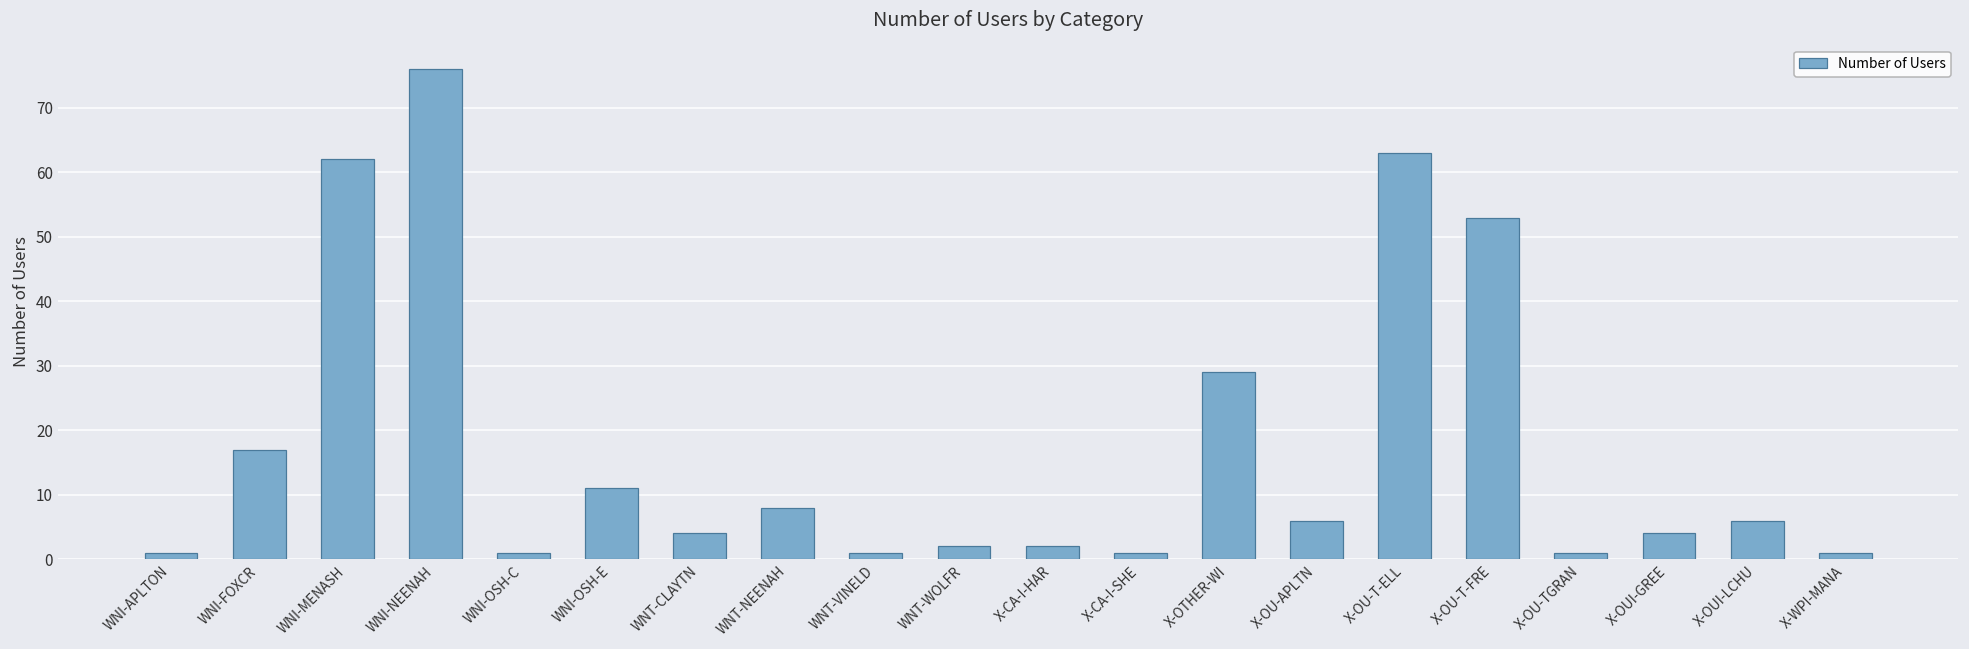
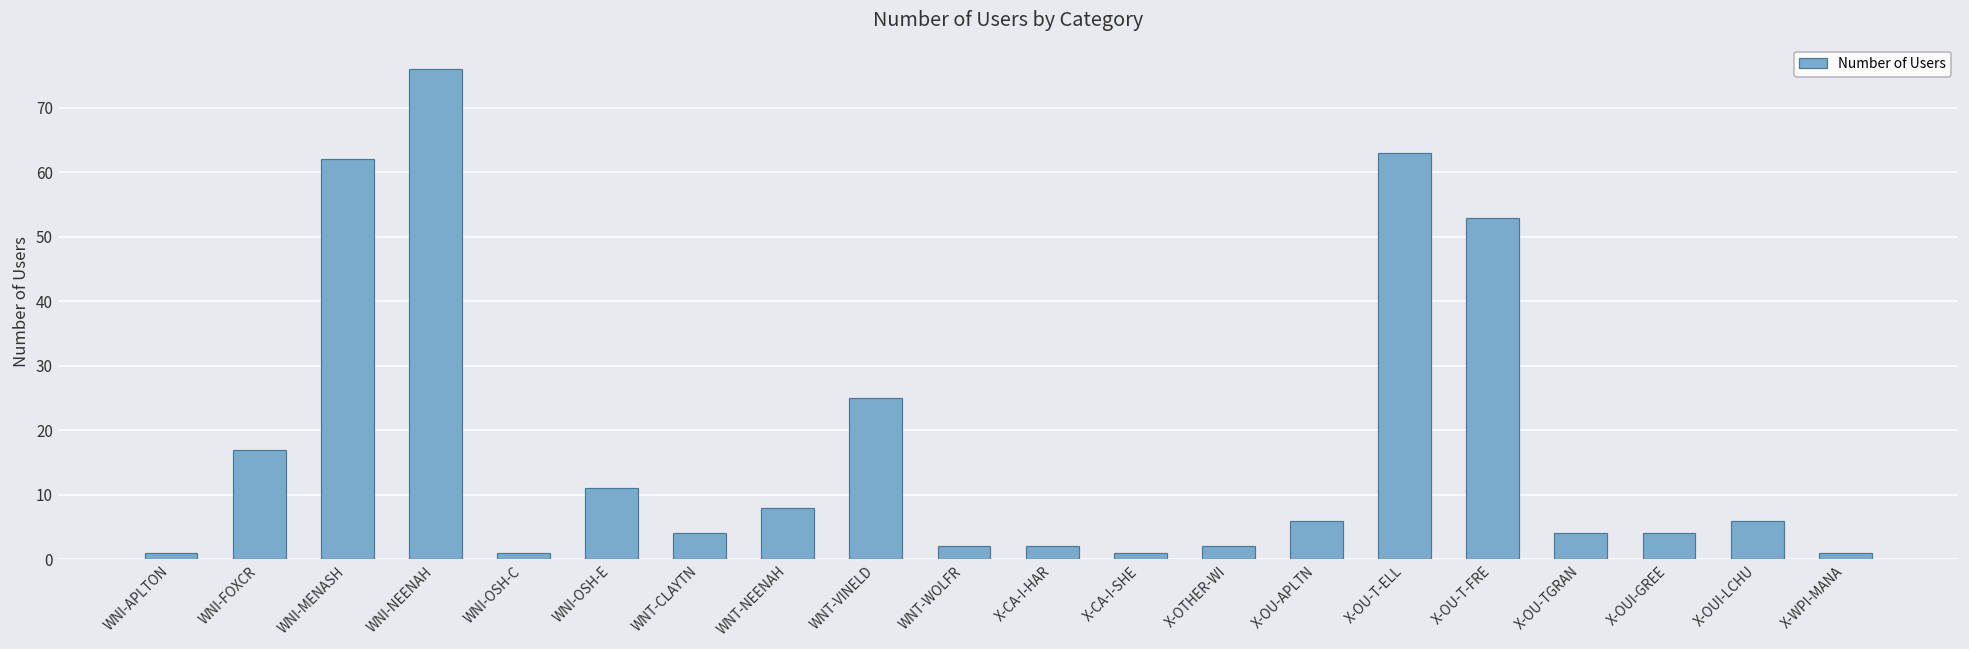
WNT-VINELD: 1 -> 25
X-OTHER-WI: 29 -> 2
X-OU-TGRAN: 1 -> 4
